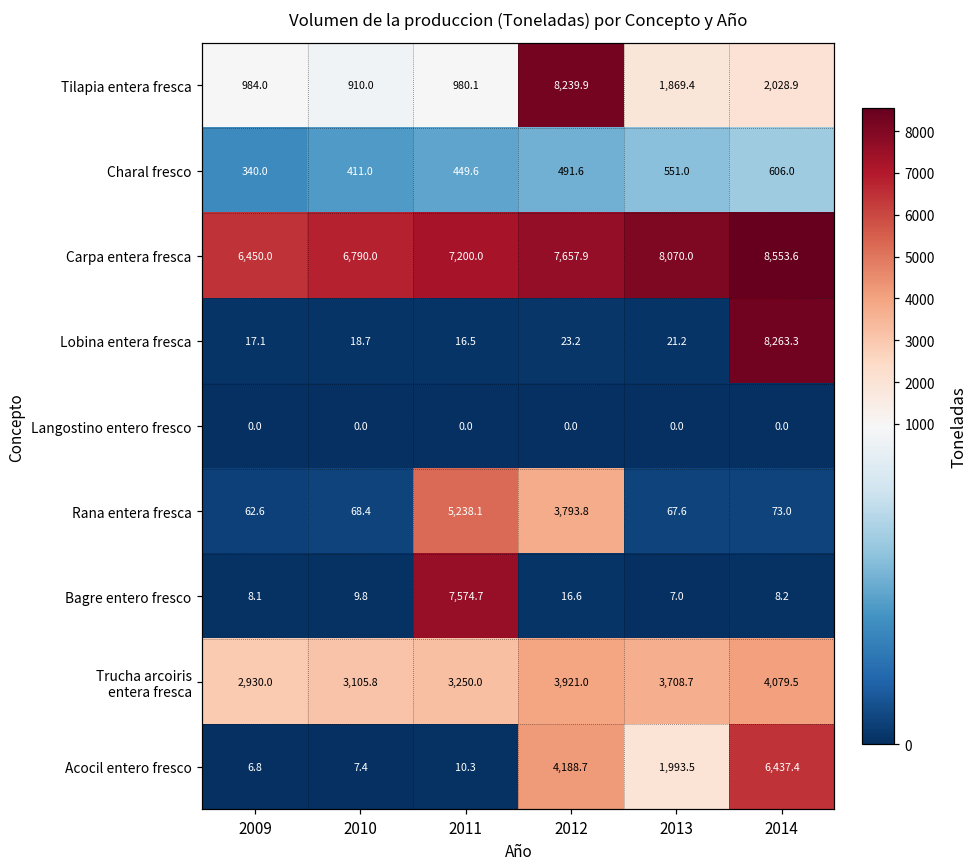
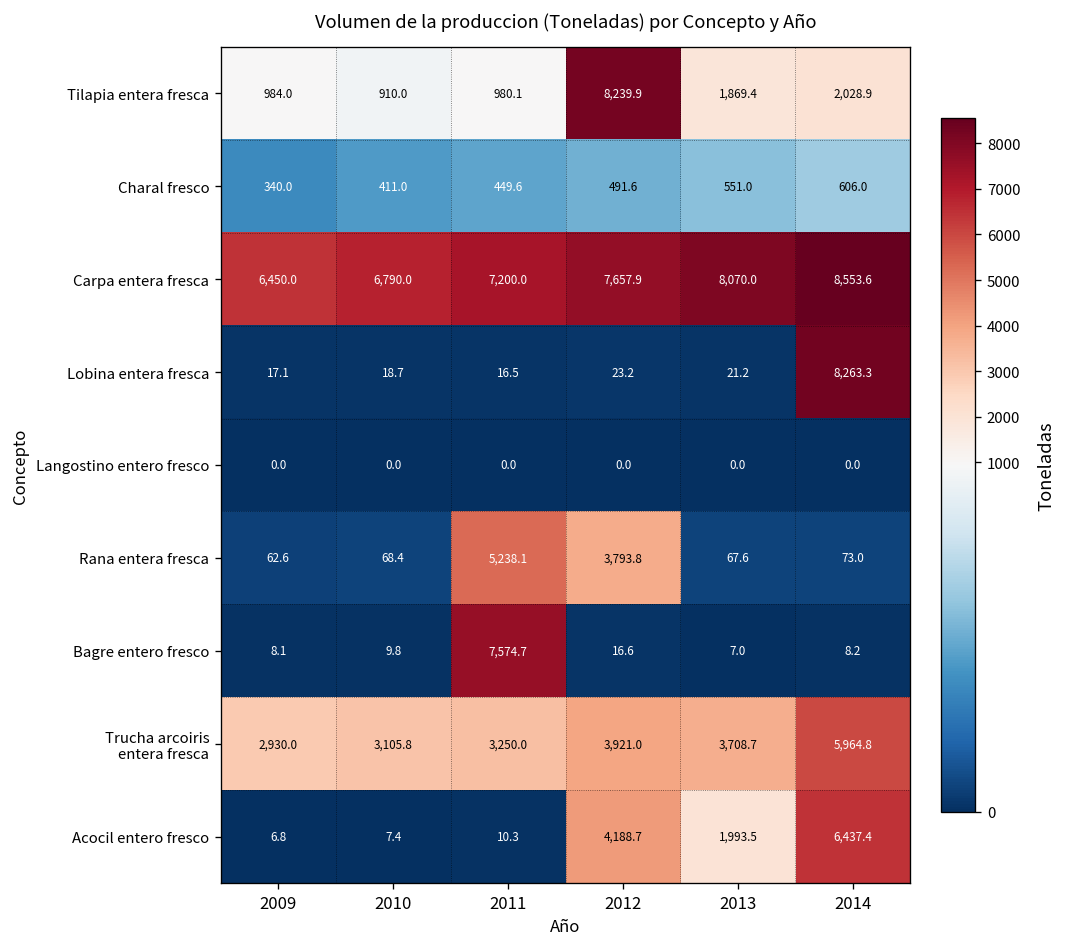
Trucha arcoiris entera fresca, 2014: 4,079.5 -> 5,964.8
